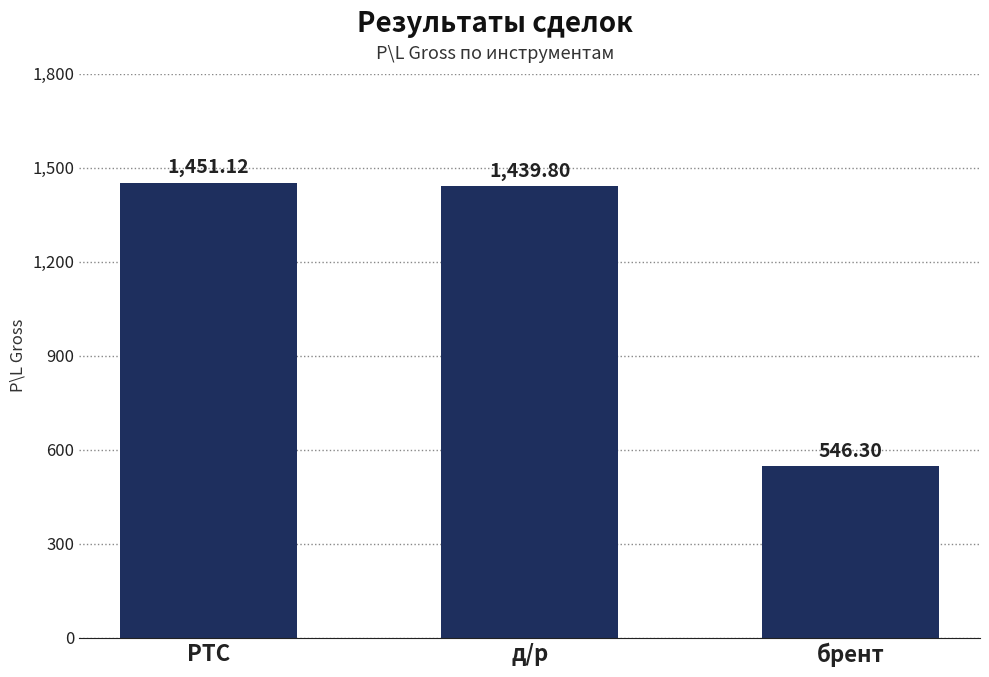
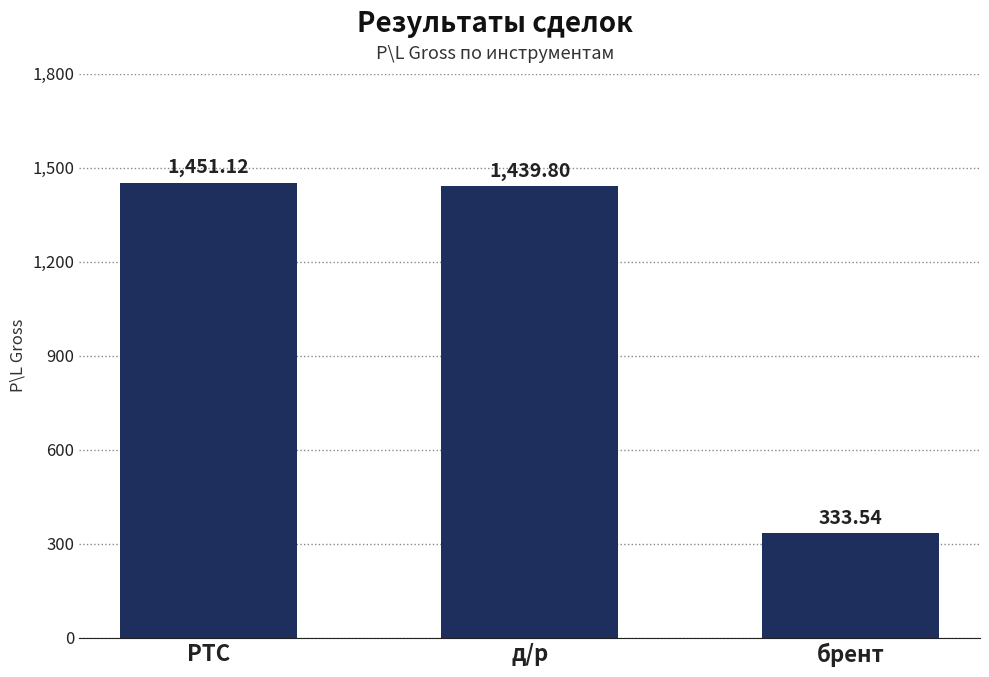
брент: 546.30 -> 333.54
